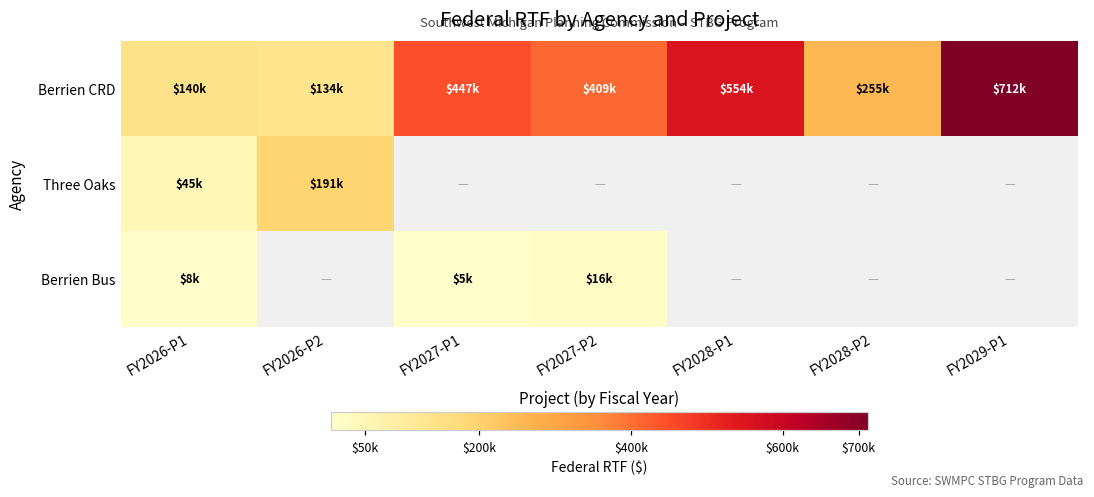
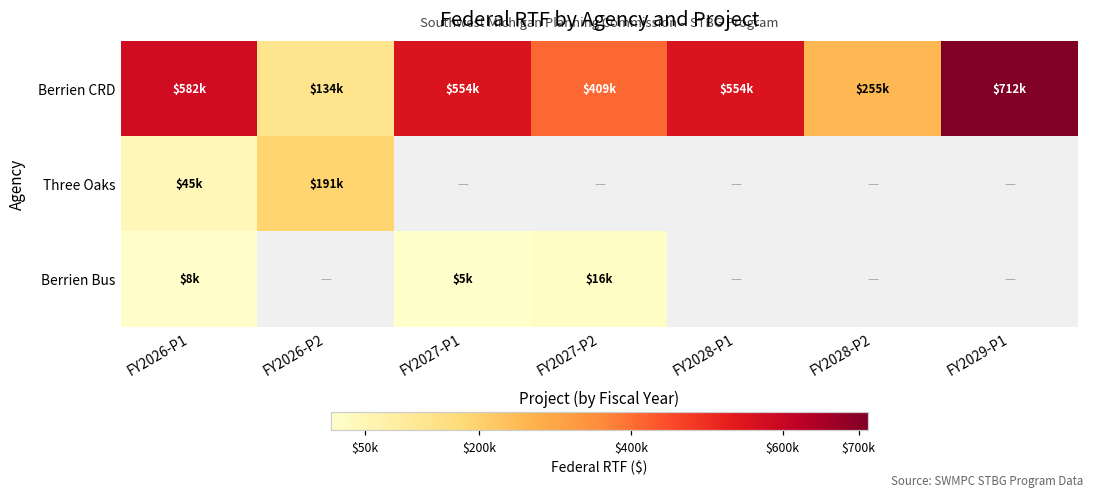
Berrien CRD, FY2026-P1: $140k -> $582k
Berrien CRD, FY2027-P1: $447k -> $554k
